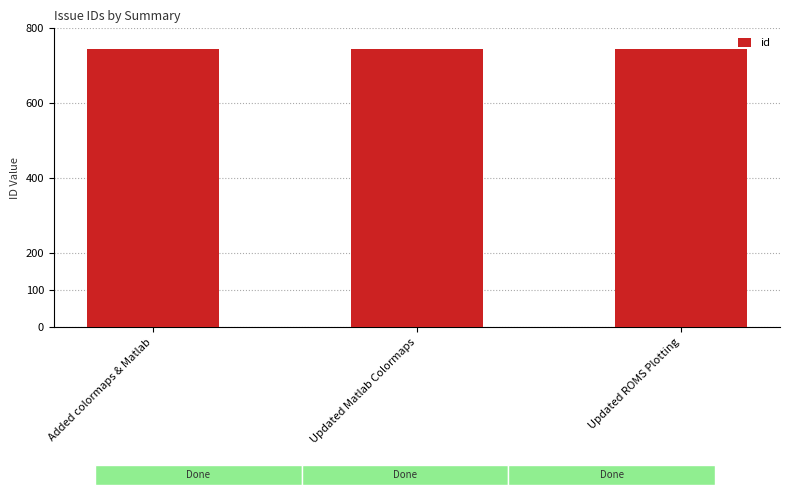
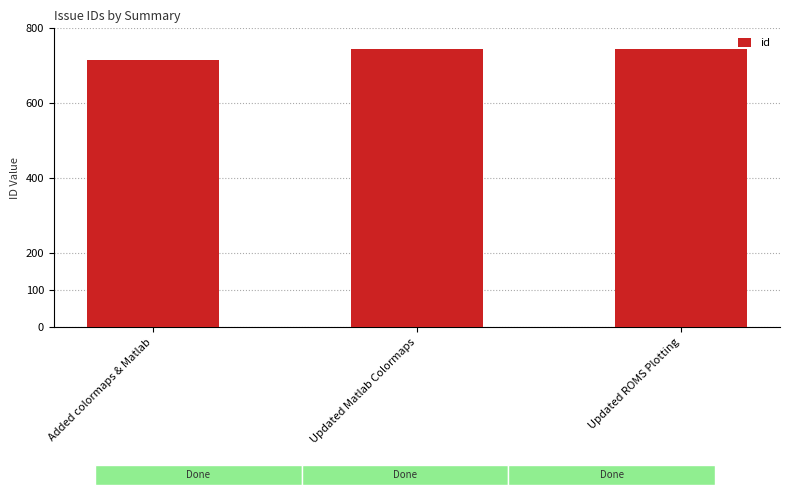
Added colormaps & Matlab: 740 -> 720
